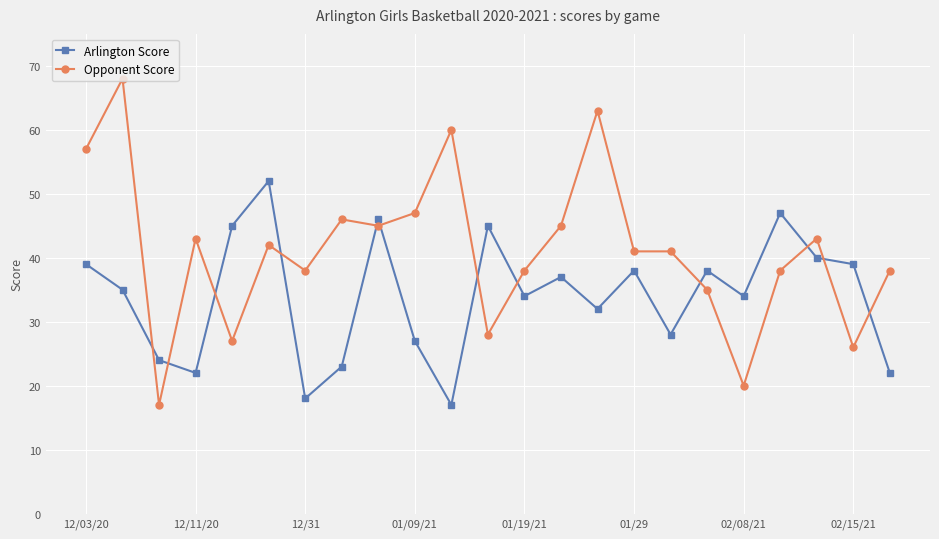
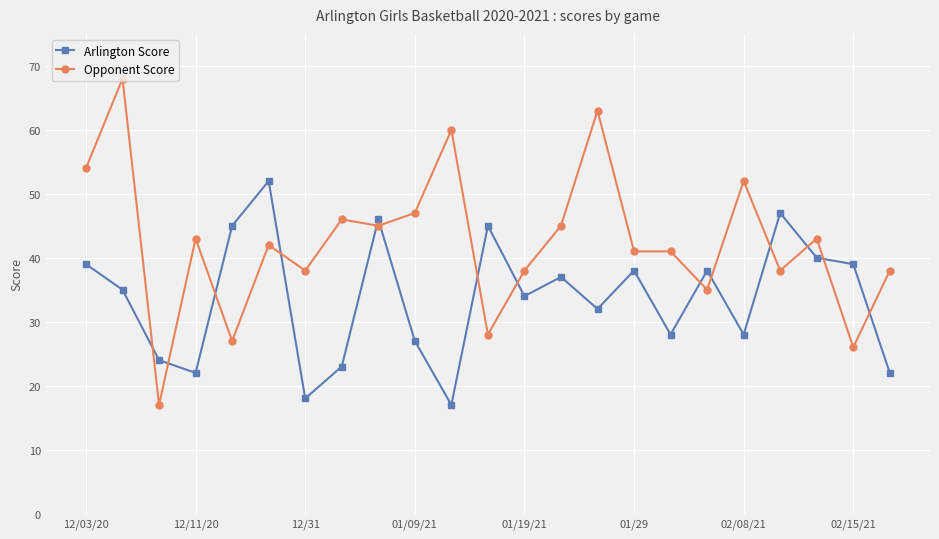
Opponent Score, 12/03/20: 57 -> 54
Arlington Score, 02/08/21: 34 -> 28
Opponent Score, 02/08/21: 20 -> 52
